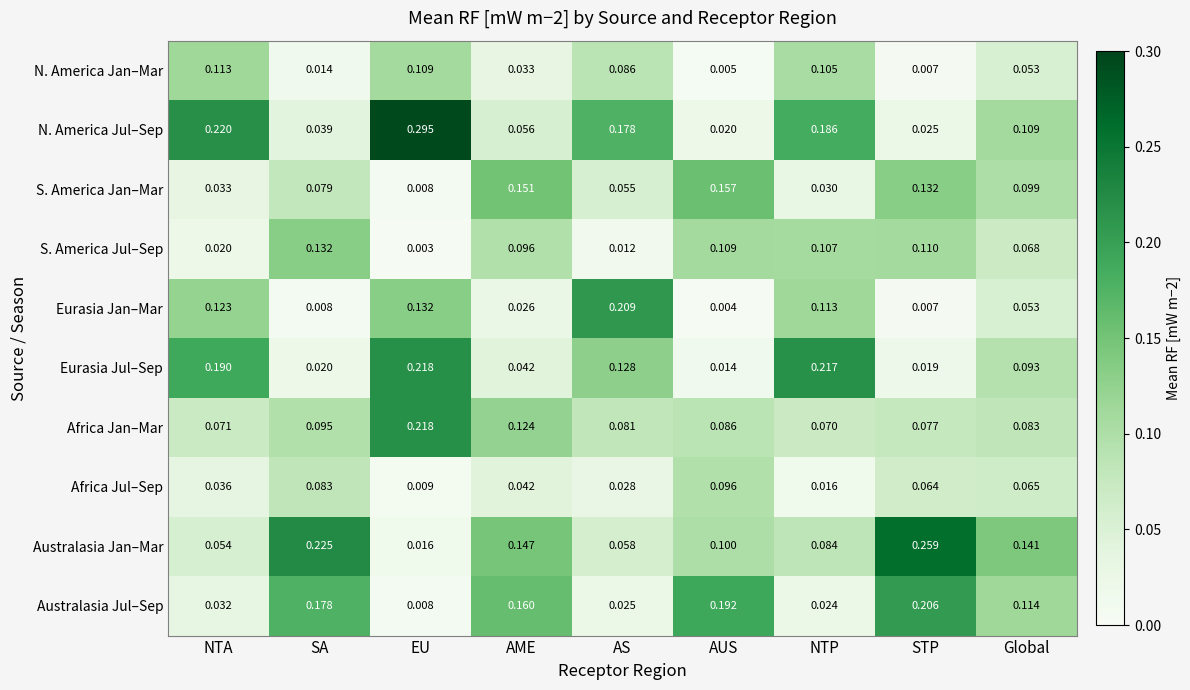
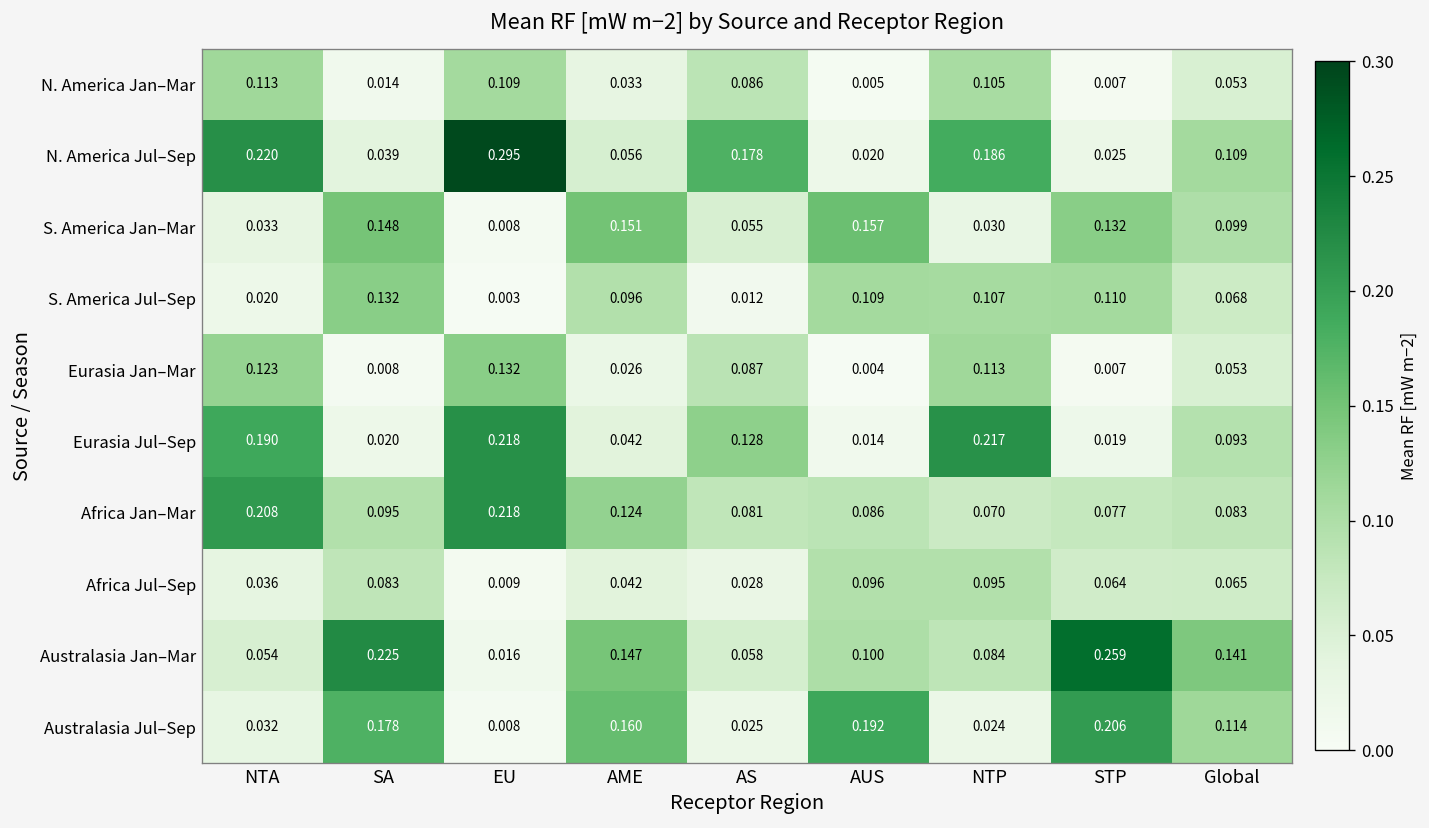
S. America Jan–Mar, SA: 0.079 -> 0.148
Eurasia Jan–Mar, AS: 0.209 -> 0.087
Africa Jan–Mar, NTA: 0.071 -> 0.208
Africa Jul–Sep, NTP: 0.016 -> 0.095
